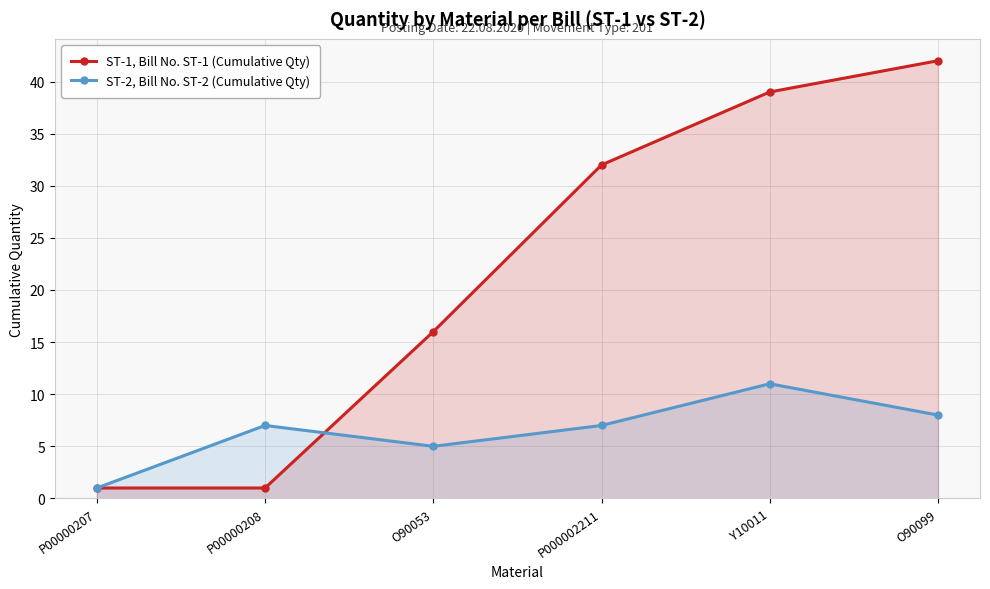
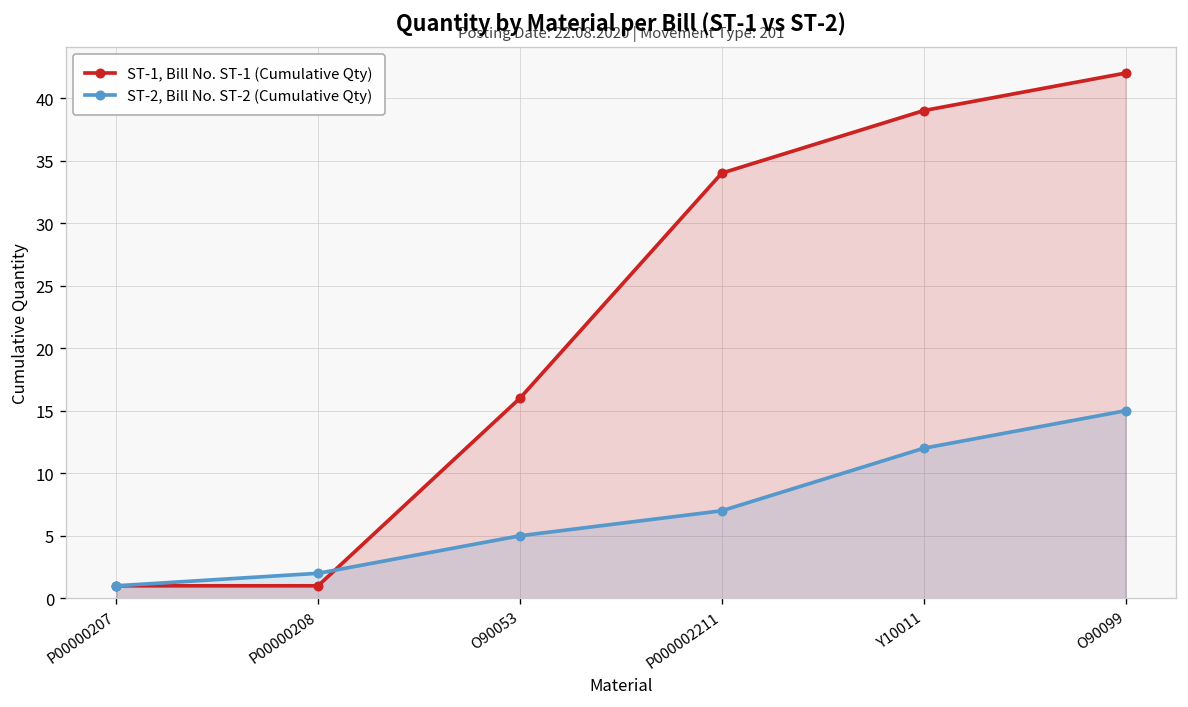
ST-2, Bill No. ST-2 (Cumulative Qty), P00000208: 7 -> 2
ST-1, Bill No. ST-1 (Cumulative Qty), P000002211: 32 -> 34
ST-2, Bill No. ST-2 (Cumulative Qty), Y10011: 11 -> 12
ST-2, Bill No. ST-2 (Cumulative Qty), O90099: 8 -> 15
